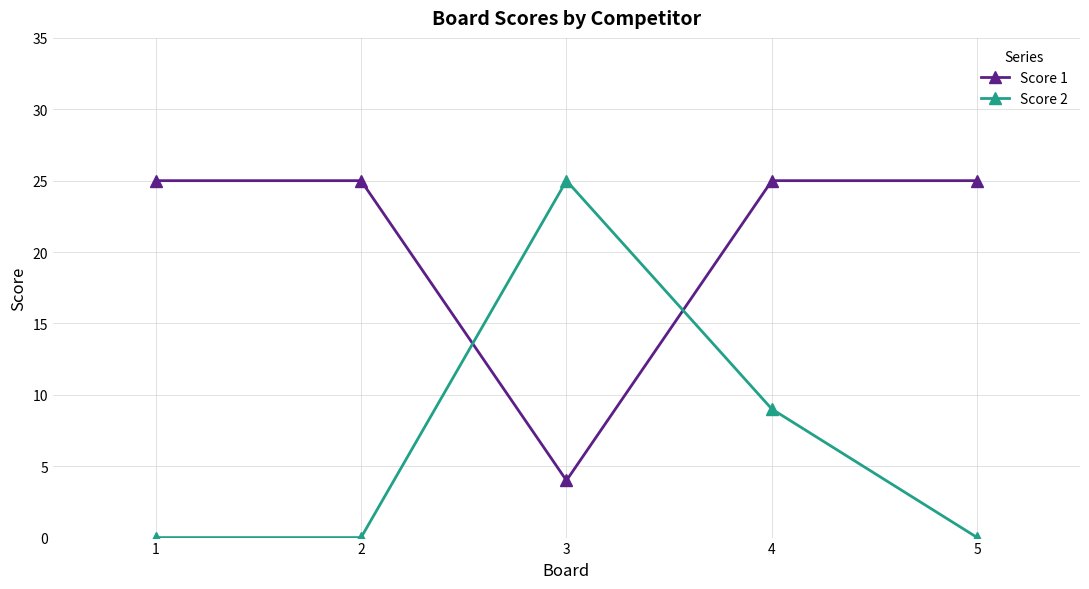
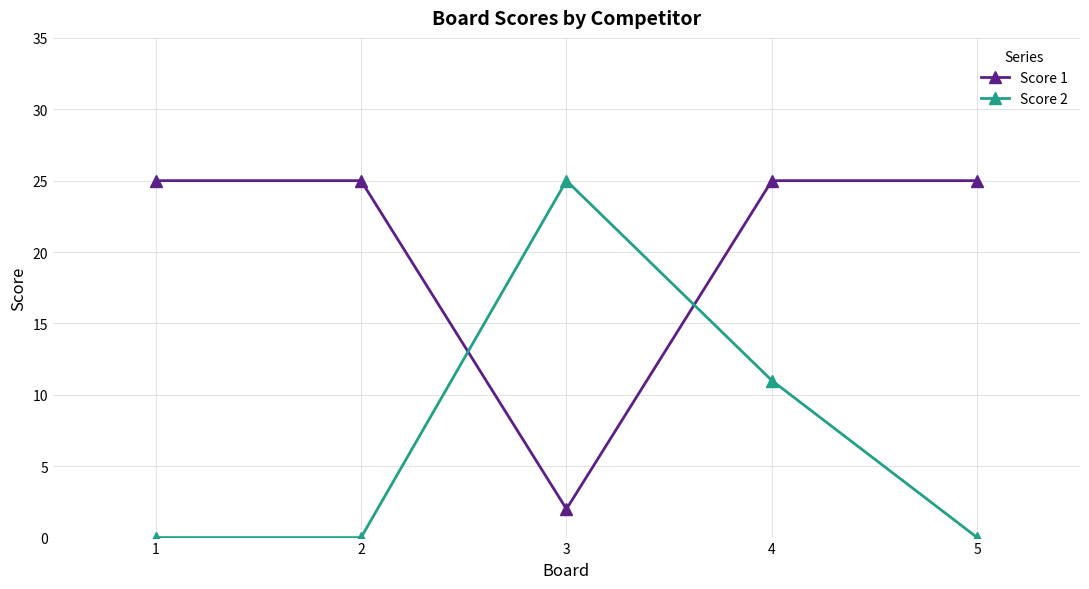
Score 1, 3: 4 -> 2
Score 2, 4: 9 -> 11
